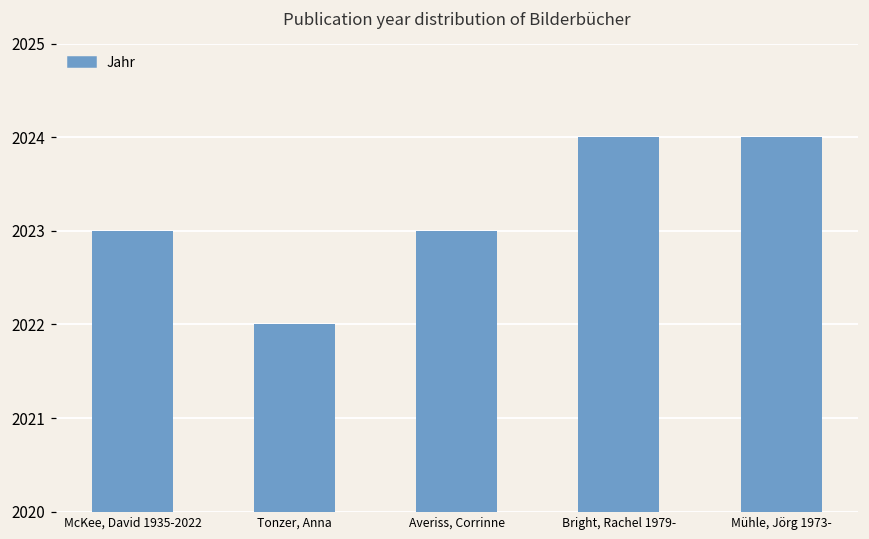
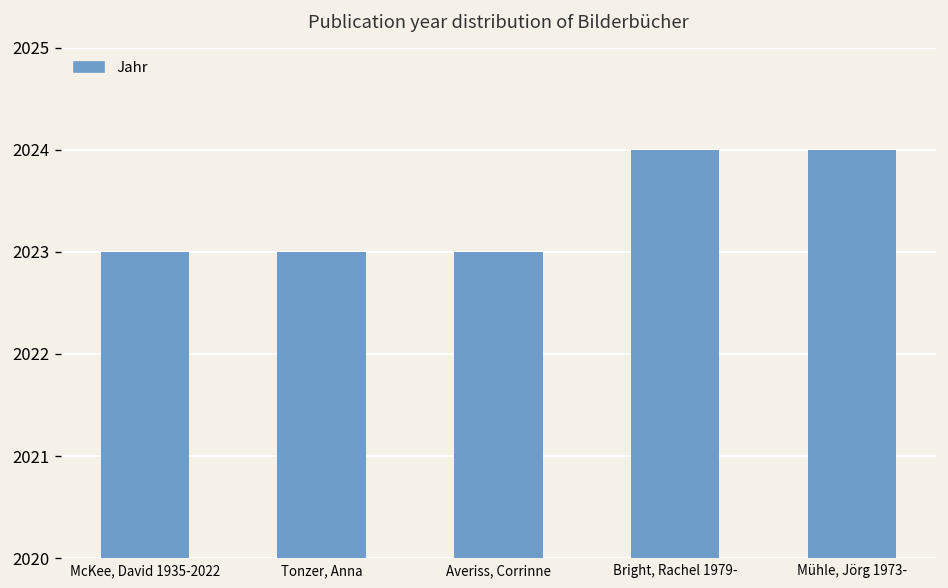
Tonzer, Anna: 2022 -> 2023
